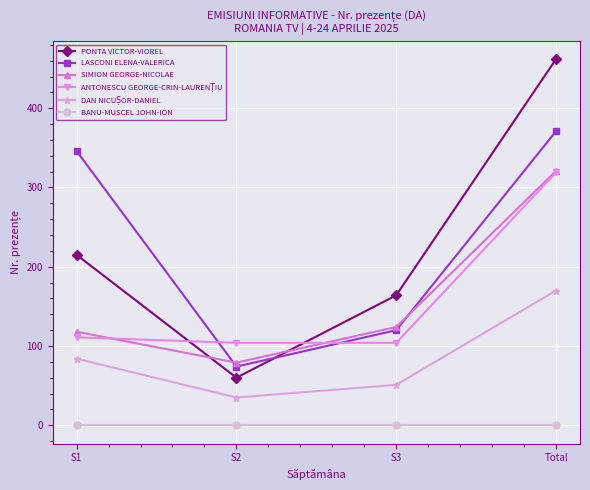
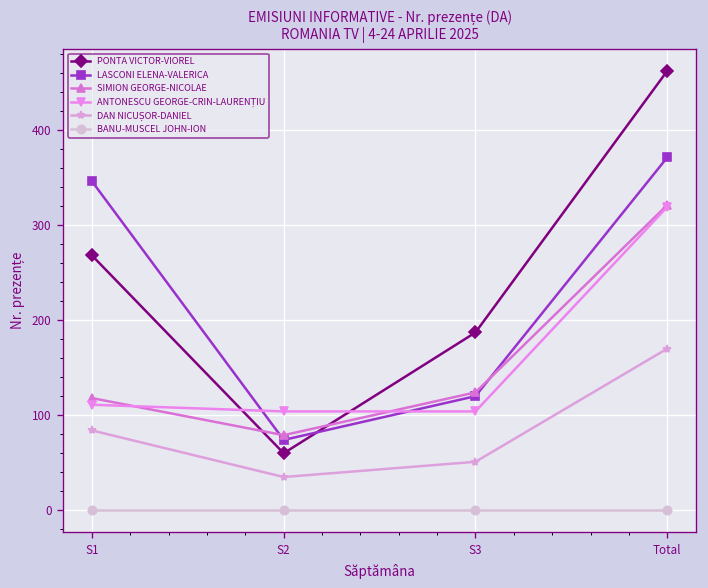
PONTA VICTOR-VIOREL, S1: 220 -> 270
PONTA VICTOR-VIOREL, S3: 160 -> 190
